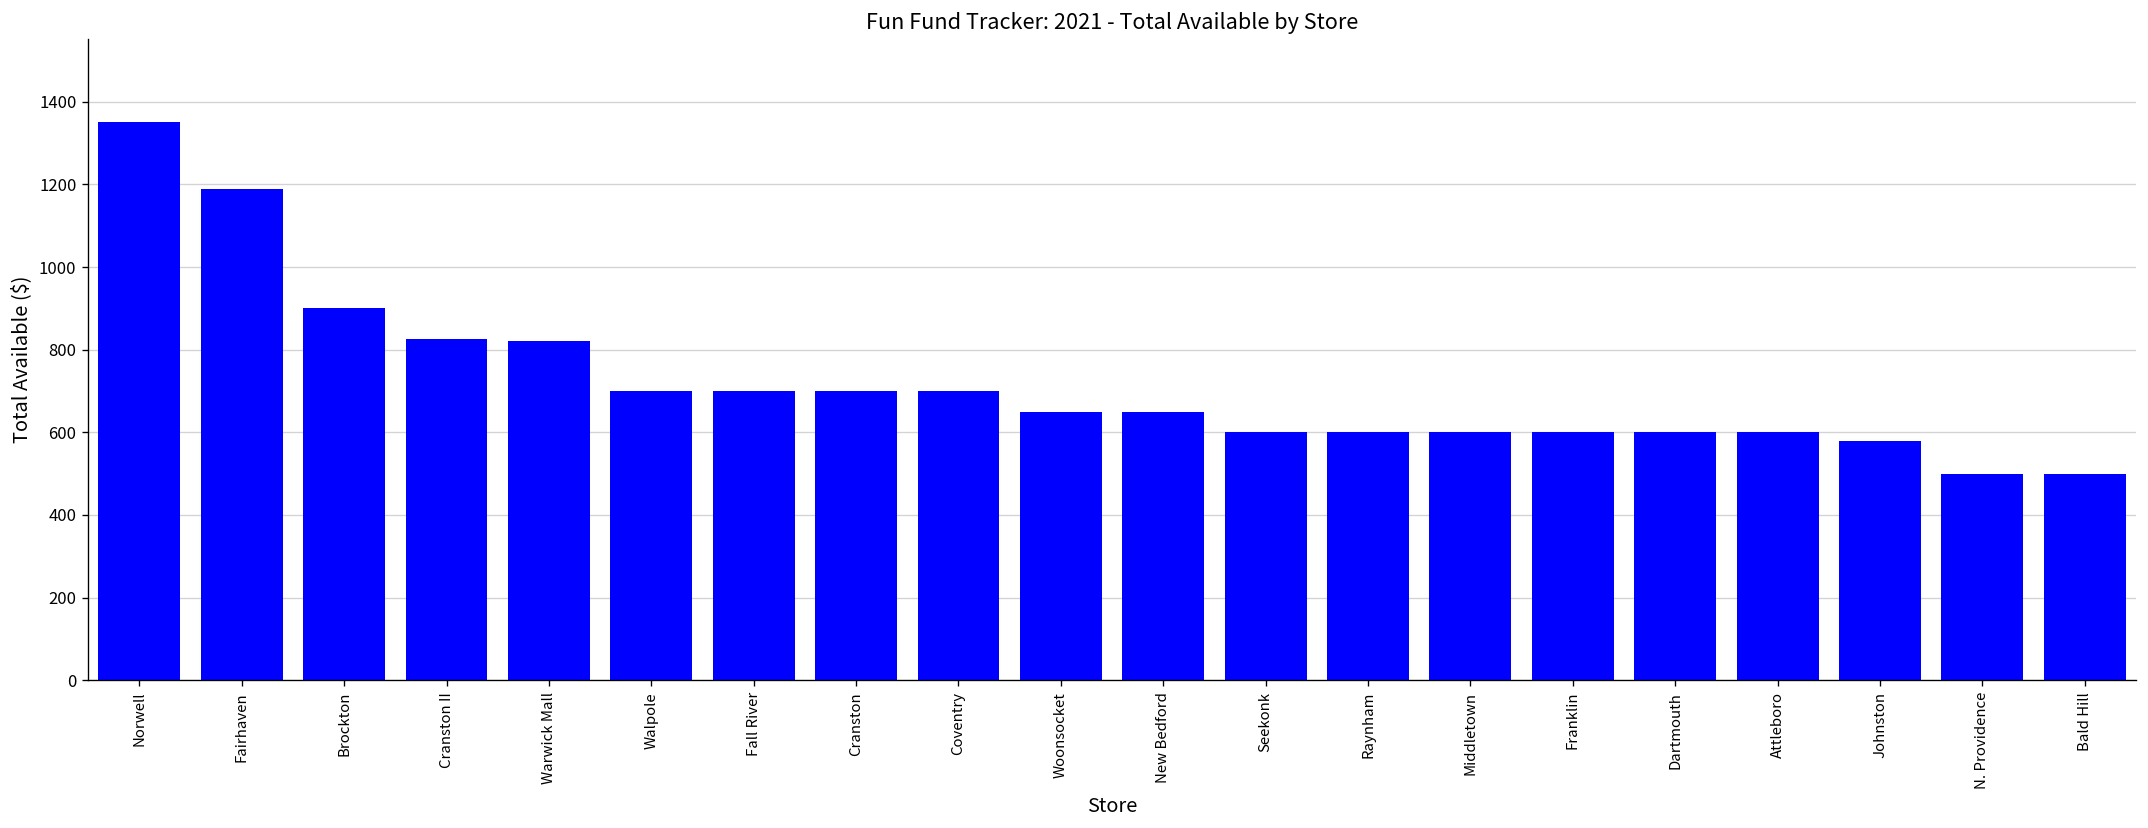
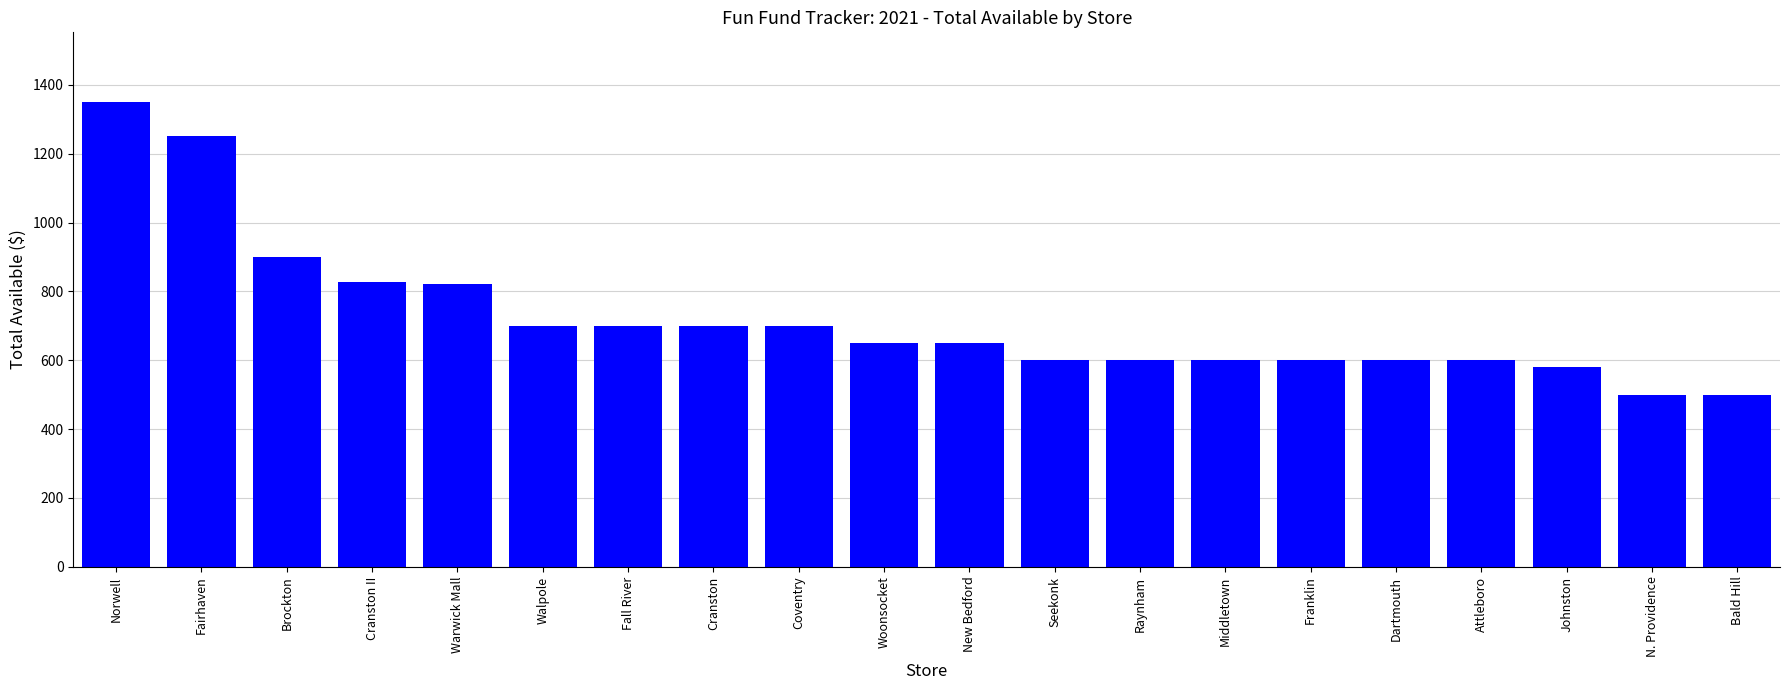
Fairhaven: 1190 -> 1250
